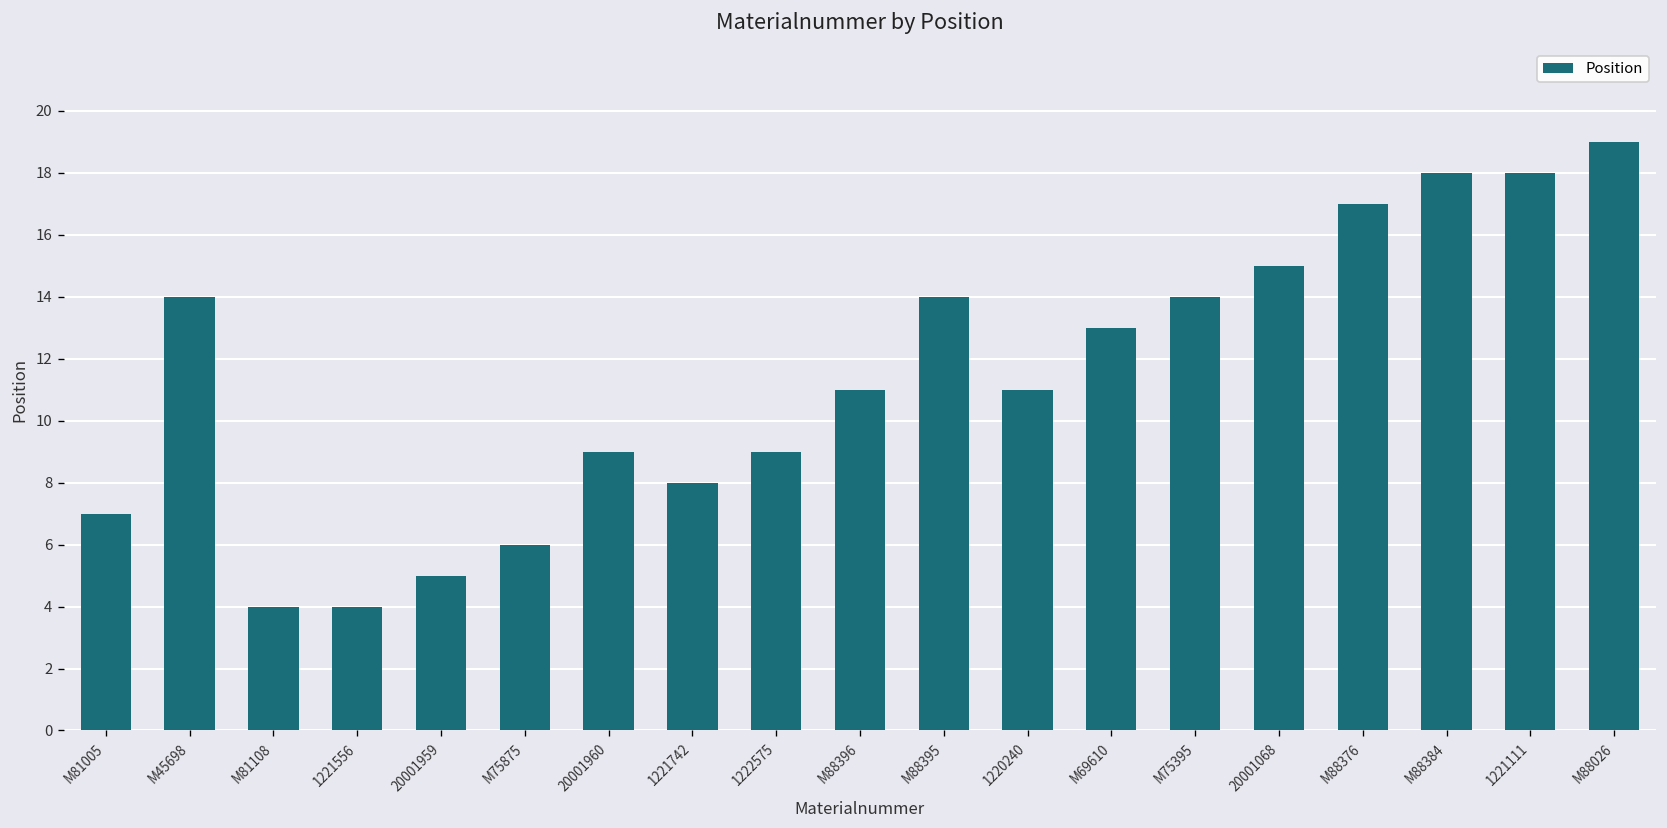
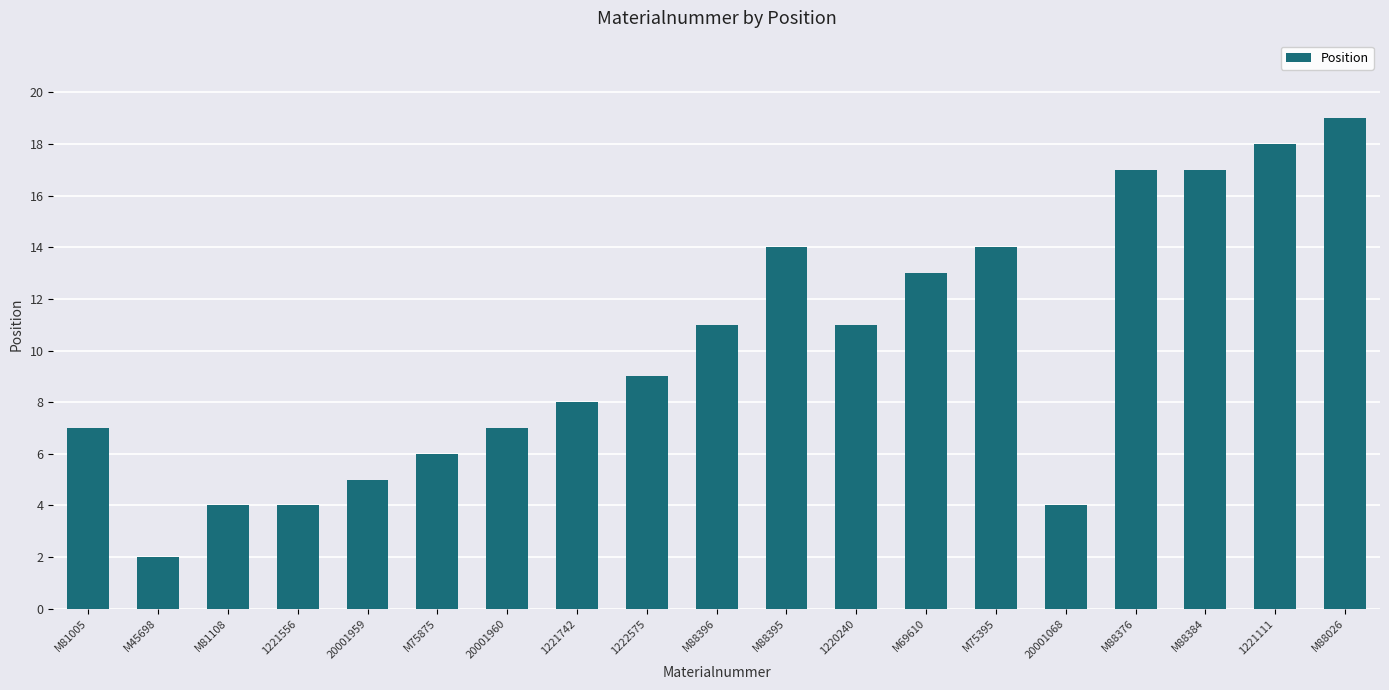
M45698: 14 -> 2
20001960: 9 -> 7
20001068: 15 -> 4
M88384: 18 -> 17
